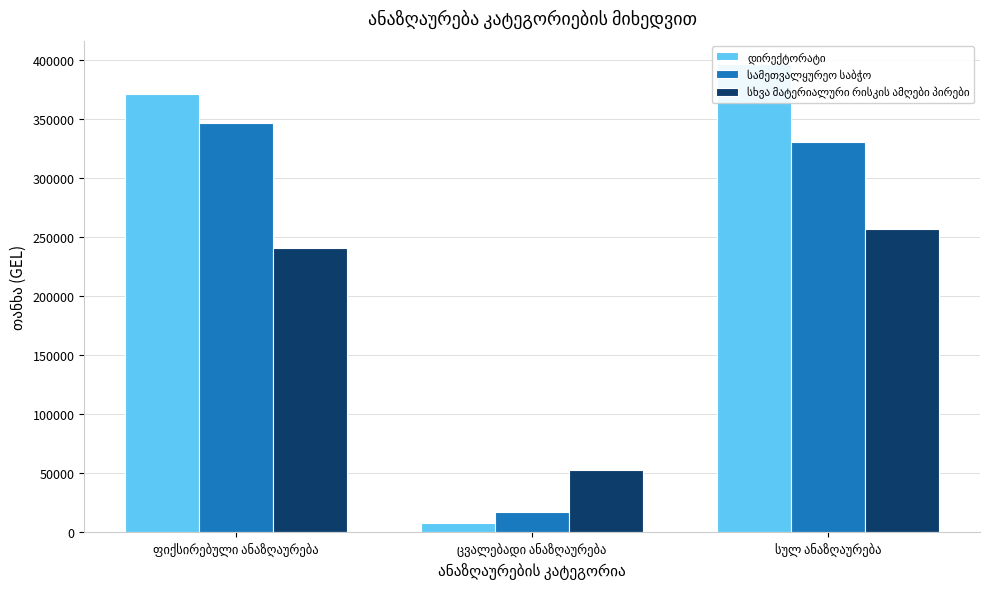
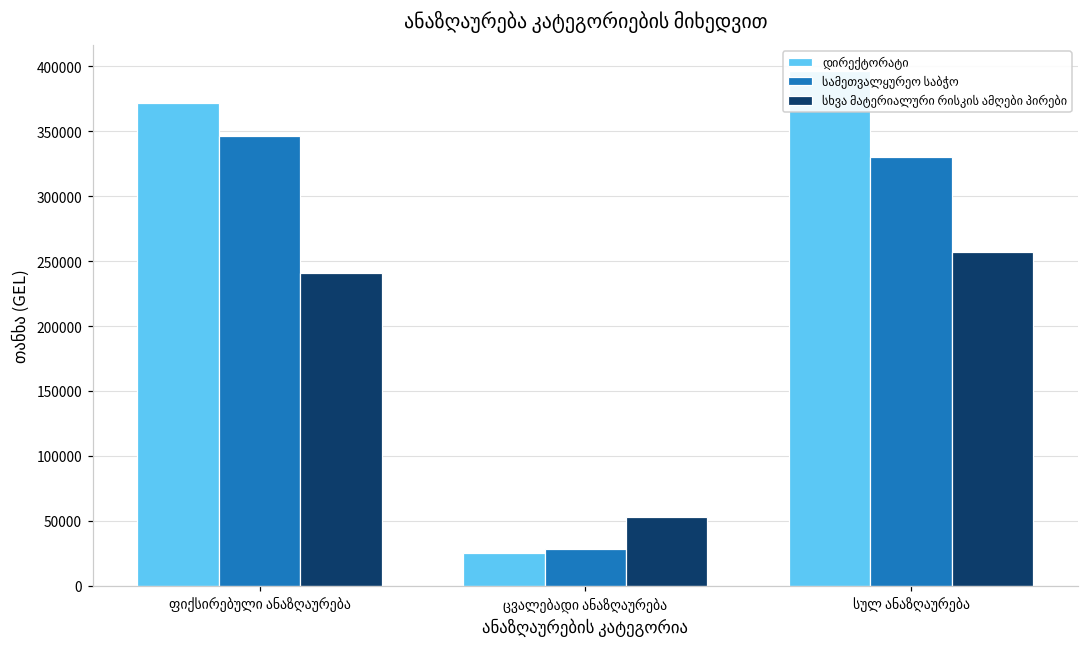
დირექტორატი, ცვალებადი ანაზღაურება: 8000 -> 25000
სამეთვალყურეო საბჭო, ცვალებადი ანაზღაურება: 17000 -> 28000
